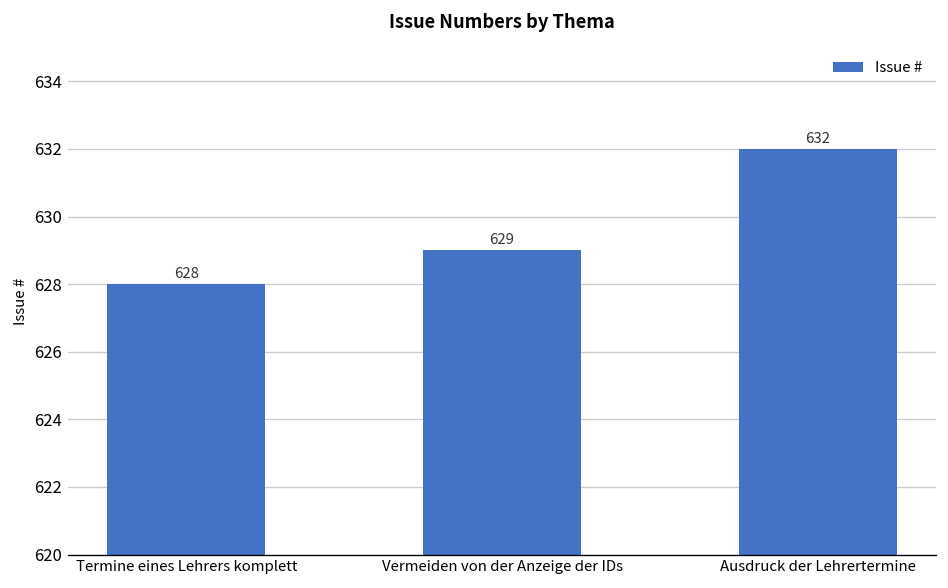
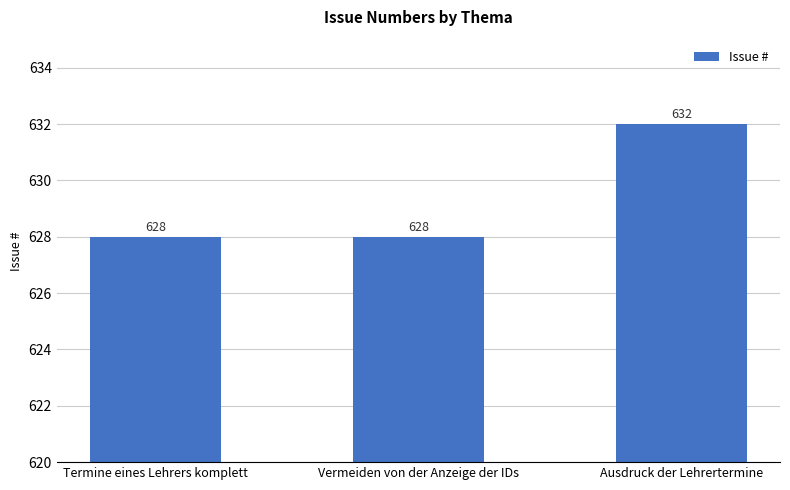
Vermeiden von der Anzeige der IDs: 629 -> 628
